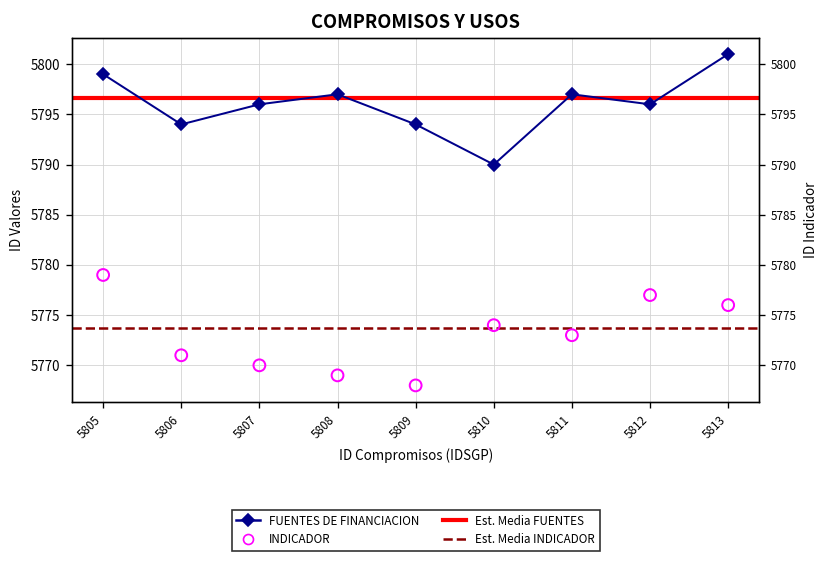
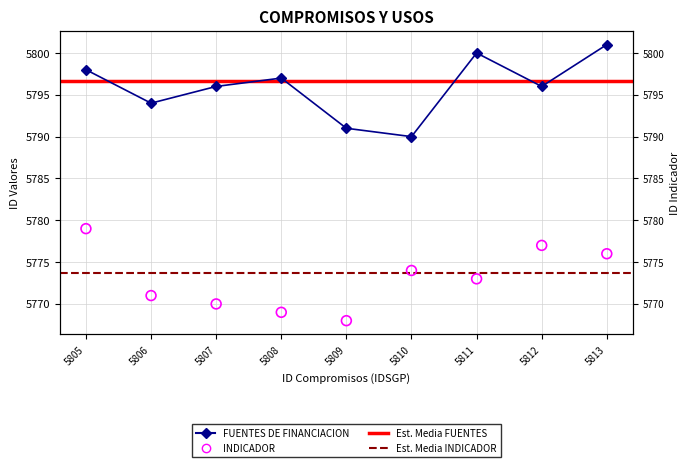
FUENTES DE FINANCIACION, 5805: 5799 -> 5798
FUENTES DE FINANCIACION, 5809: 5794 -> 5791
FUENTES DE FINANCIACION, 5811: 5797 -> 5800
